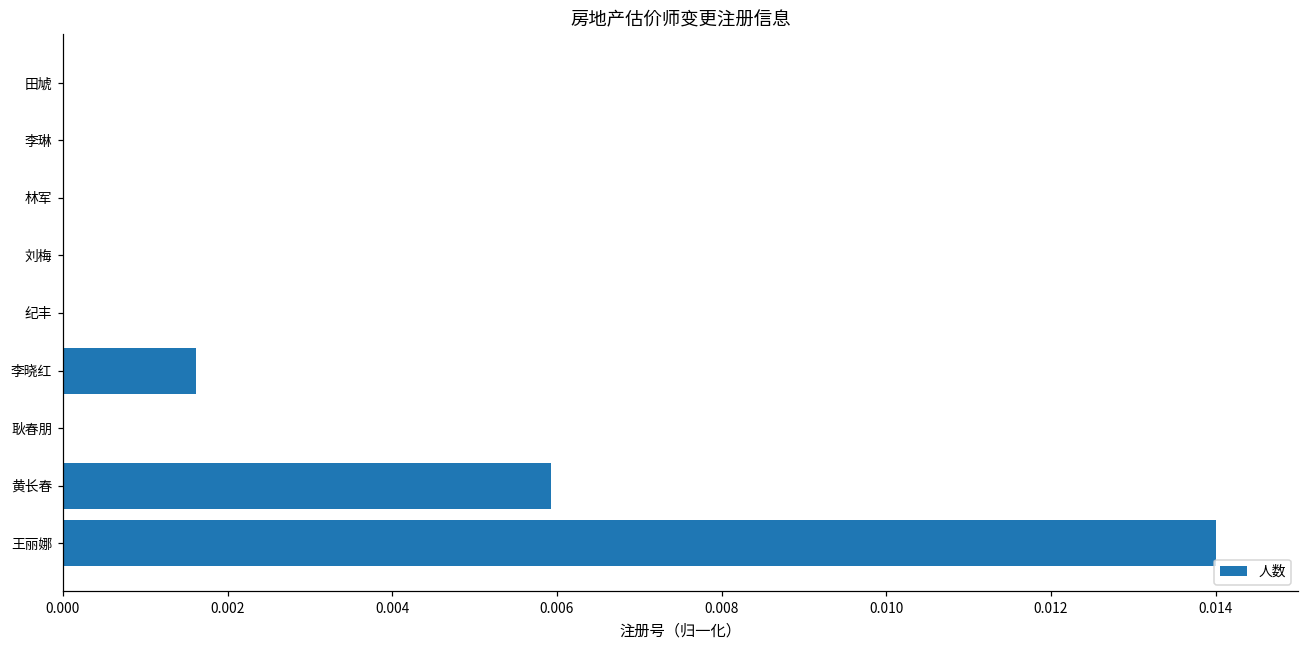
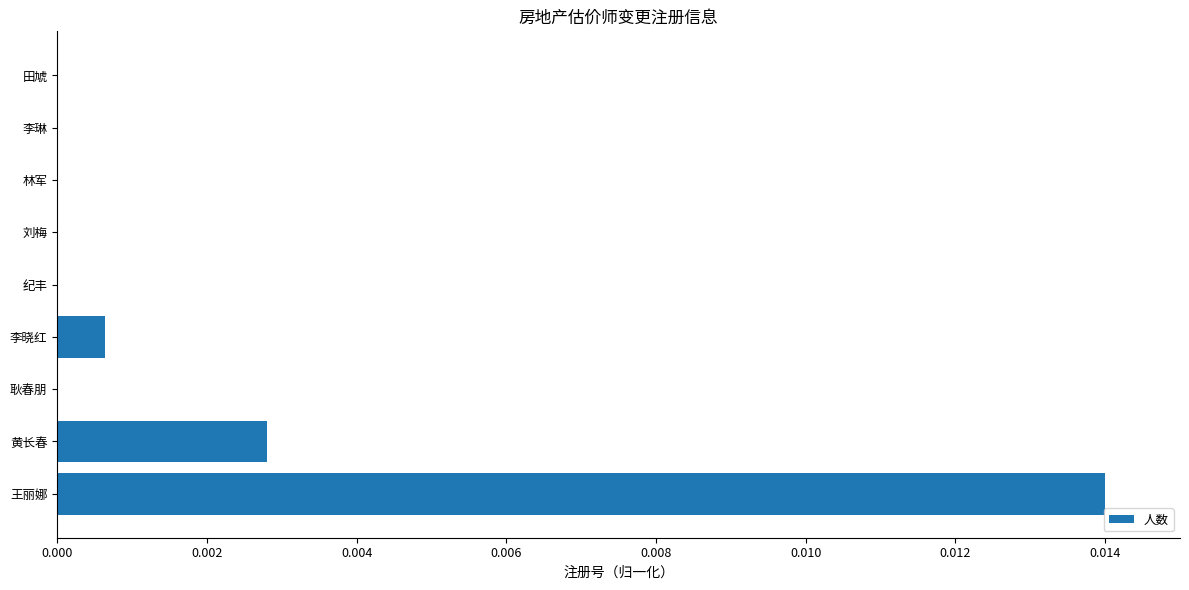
李晓红: 0.0016 -> 0.0006
黄长春: 0.0059 -> 0.0028
